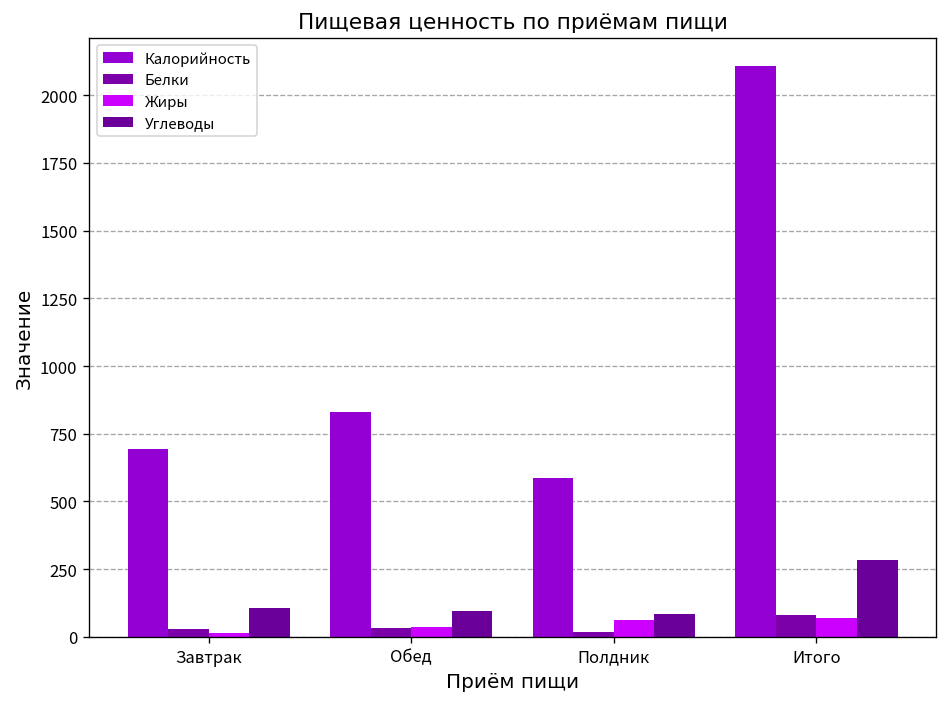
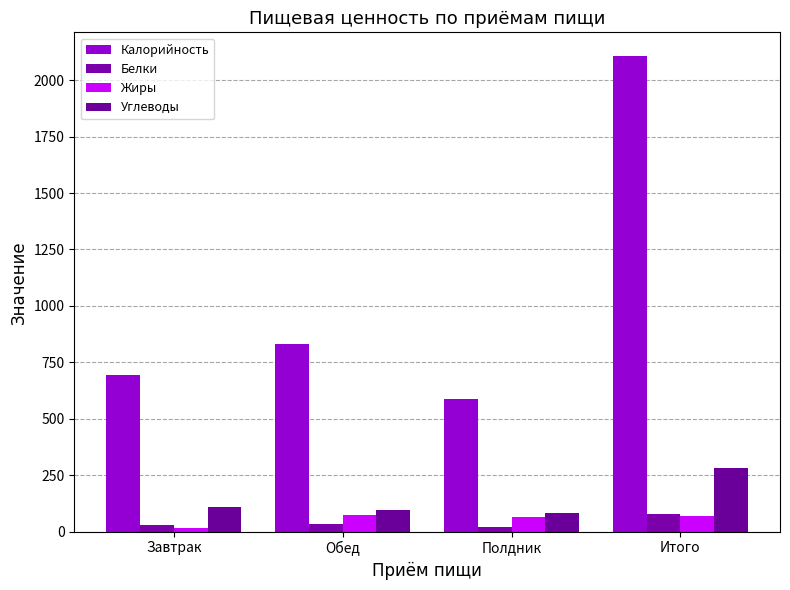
Жиры, Обед: 40 -> 70
